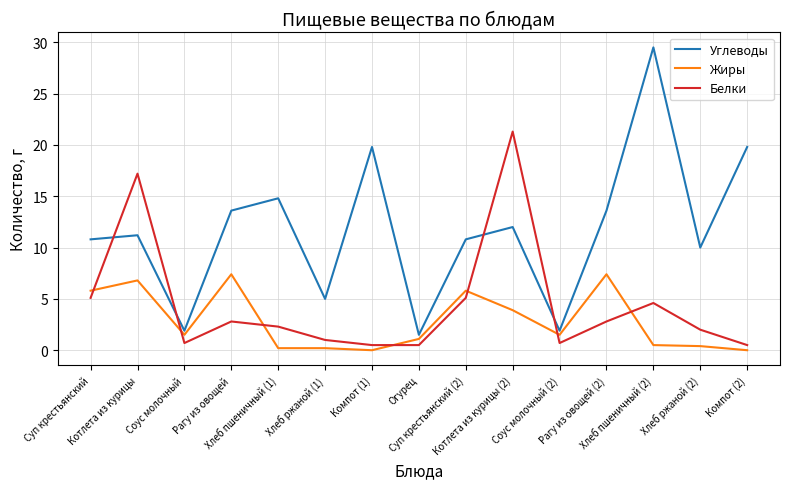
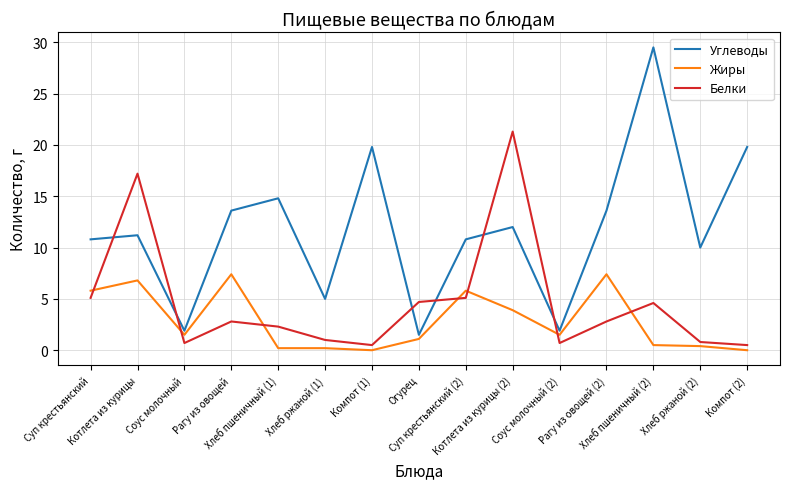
Белки, Огурец: 0.5 -> 4.7
Белки, Хлеб ржаной (2): 2.0 -> 0.8
